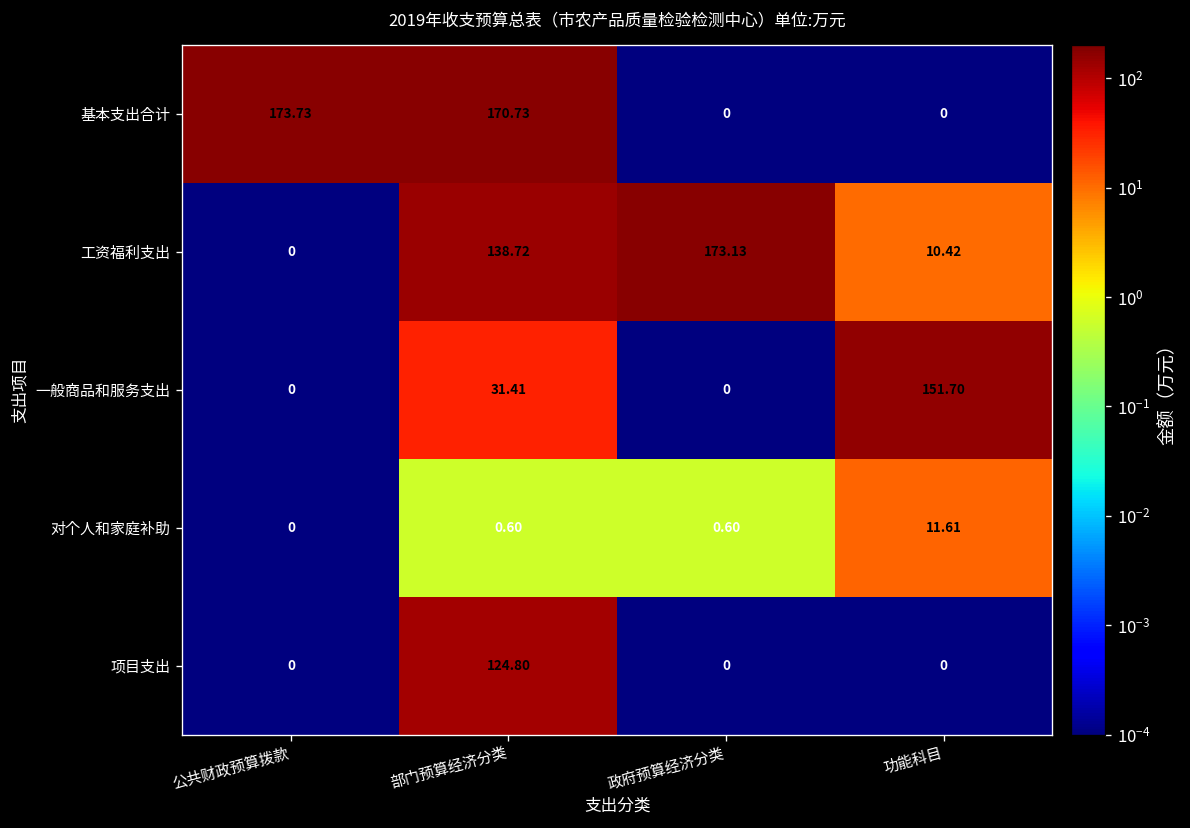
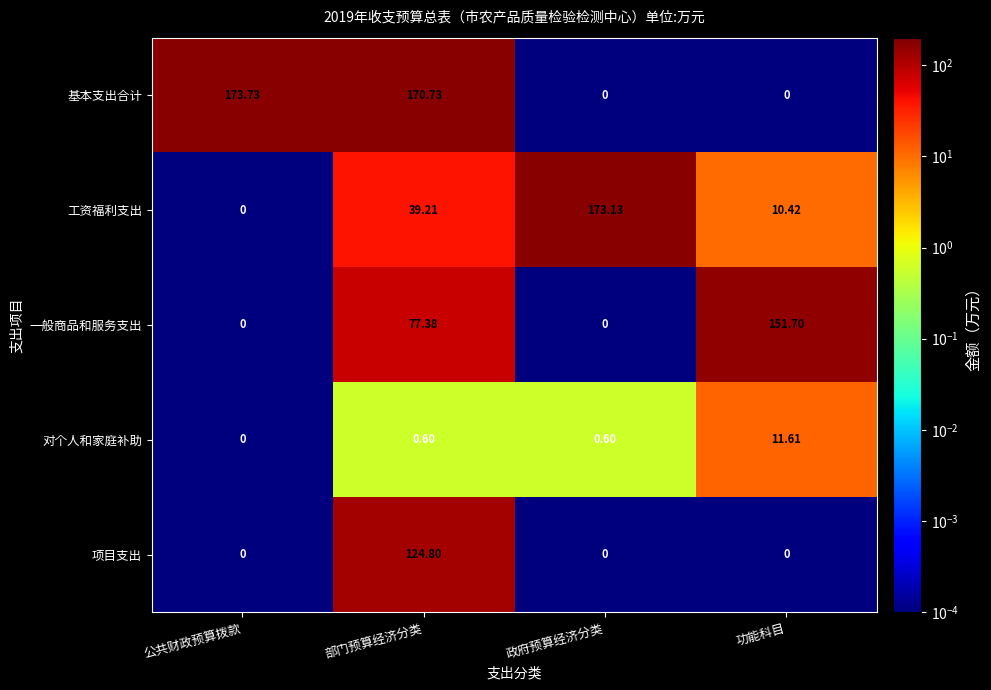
工资福利支出, 部门预算经济分类: 138.72 -> 39.21
一般商品和服务支出, 部门预算经济分类: 31.41 -> 77.38
